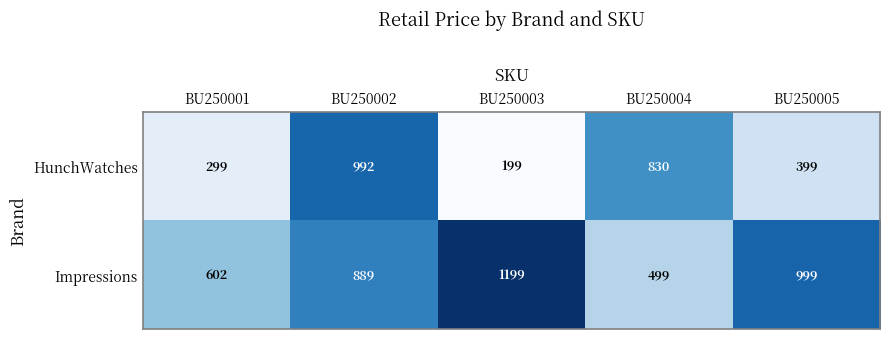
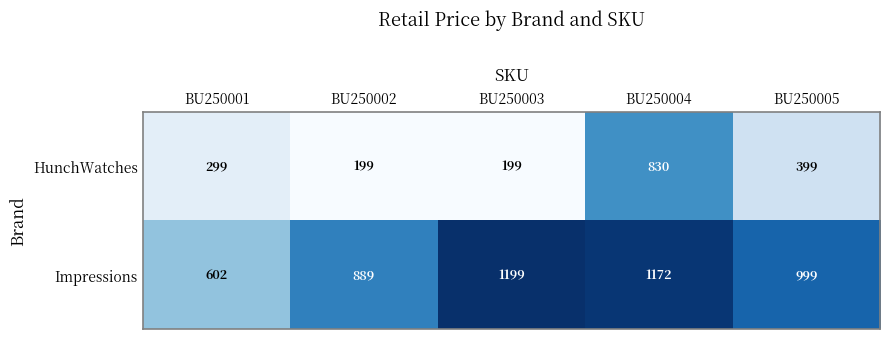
HunchWatches, BU250002: 992 -> 199
Impressions, BU250004: 499 -> 1172
